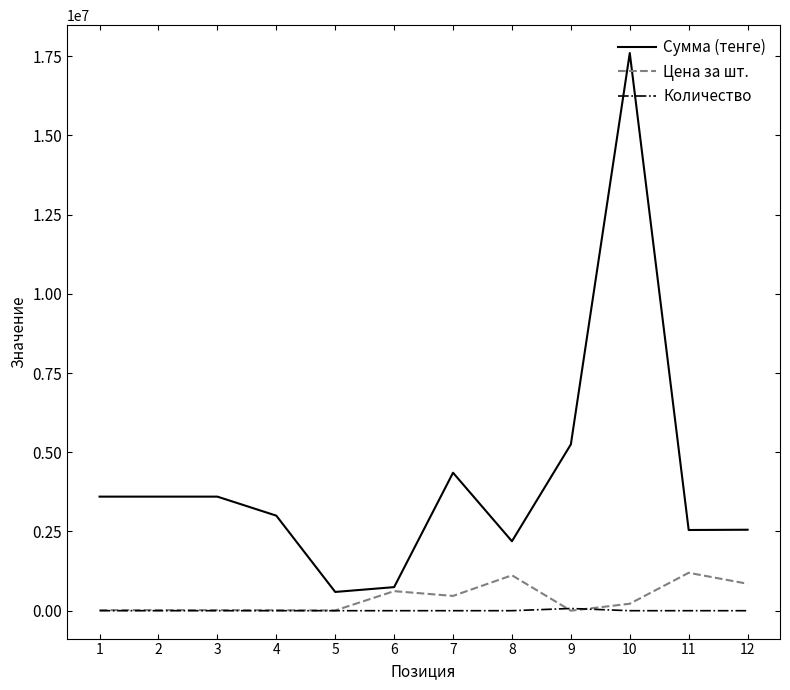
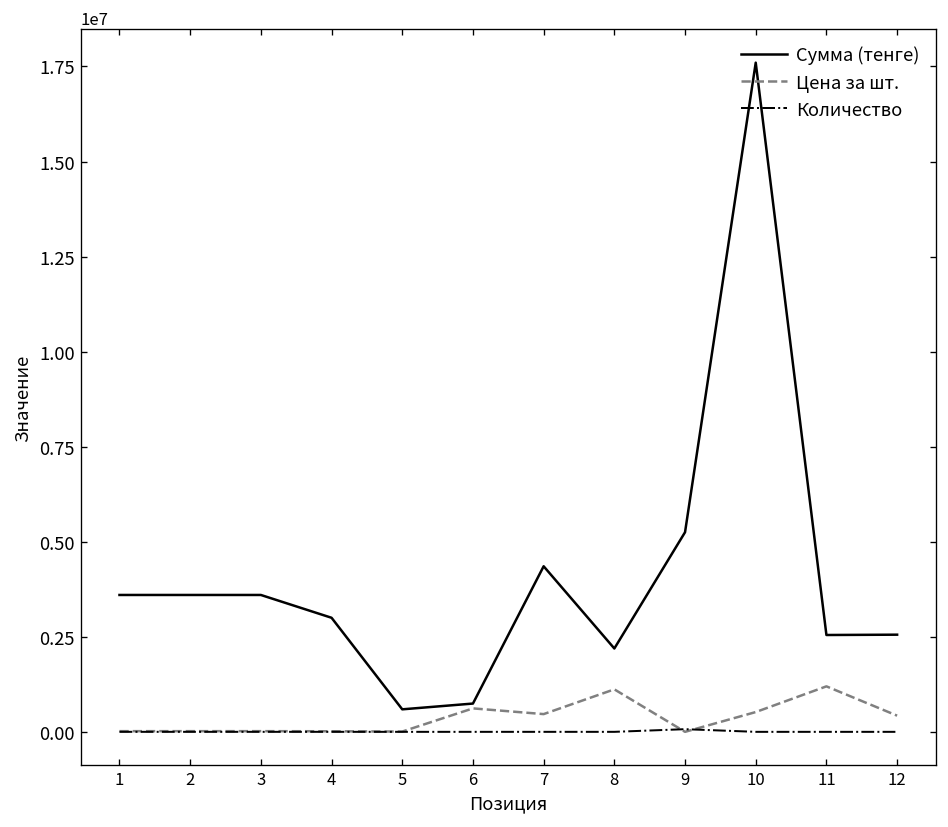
Цена за шт., 10: 200000 -> 500000
Цена за шт., 12: 800000 -> 400000
